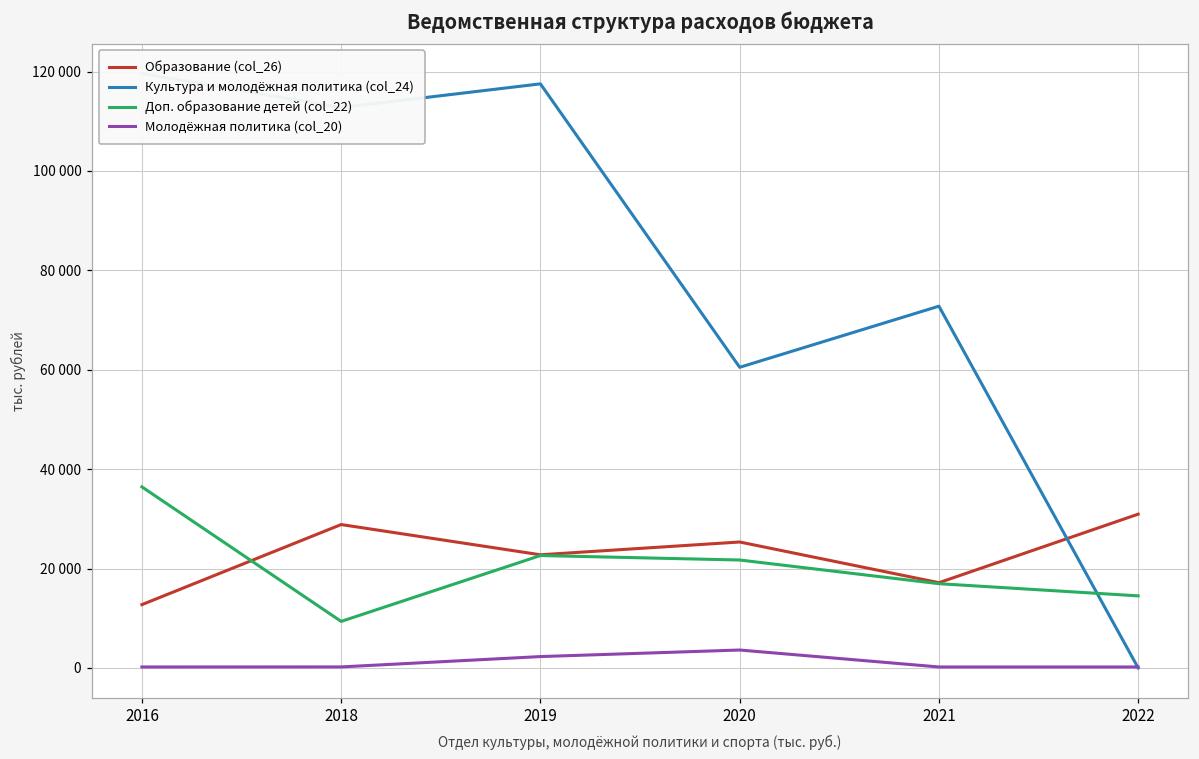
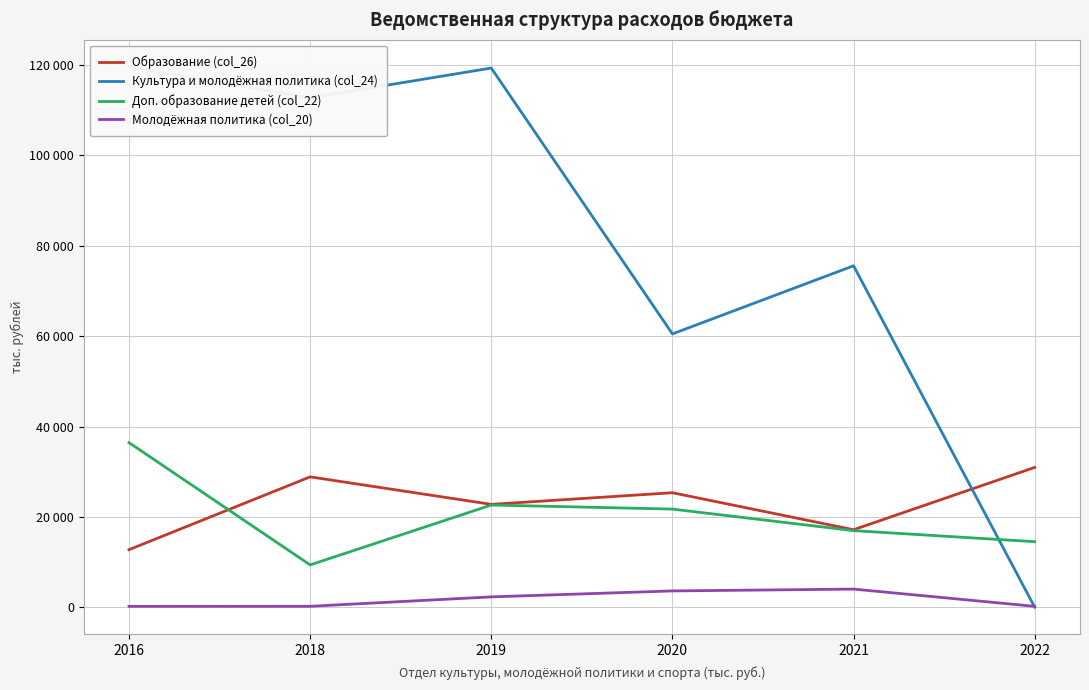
Культура и молодёжная политика (col_24), 2019: 118000 -> 119000
Культура и молодёжная политика (col_24), 2021: 73000 -> 76000
Молодёжная политика (col_20), 2021: 0 -> 4000
